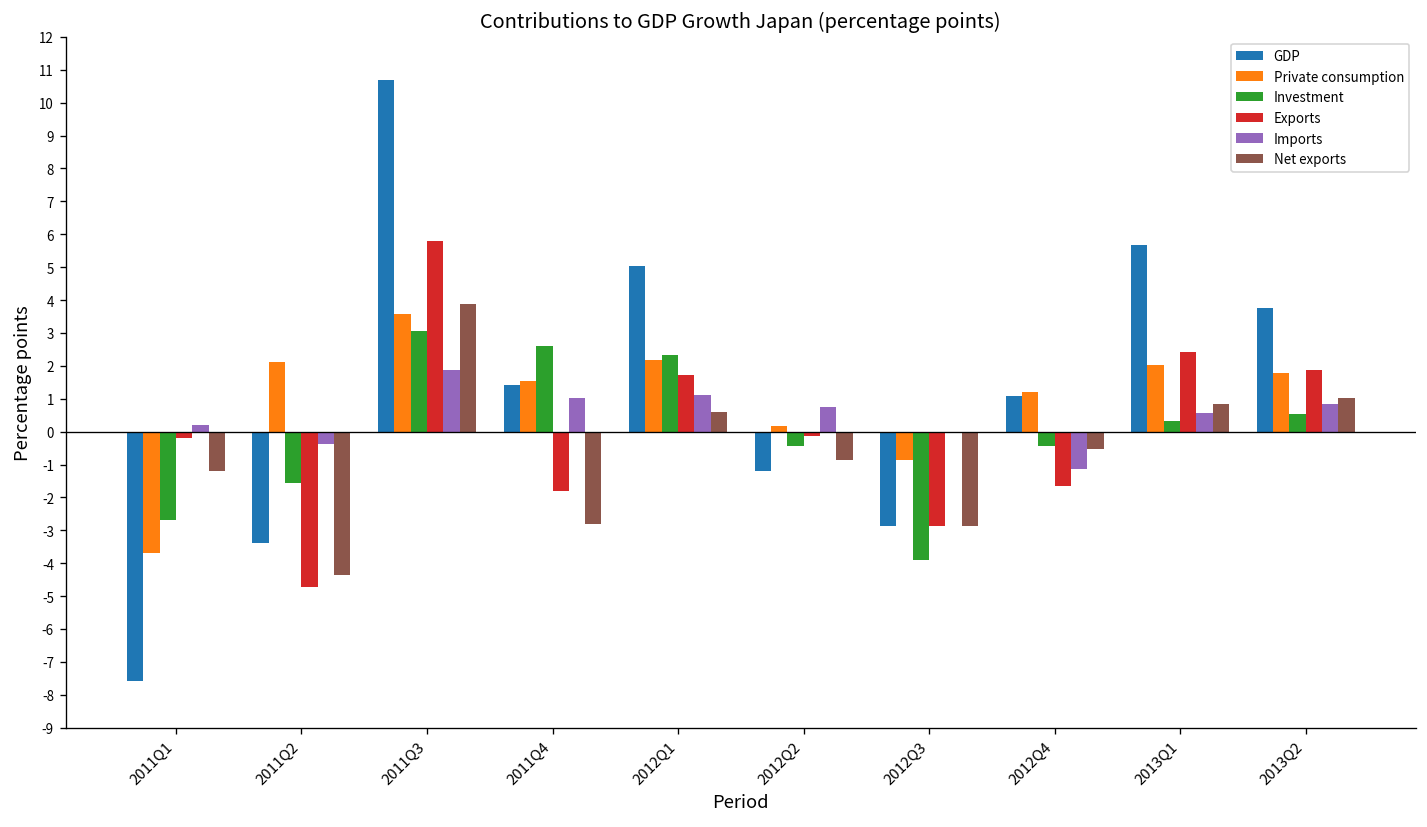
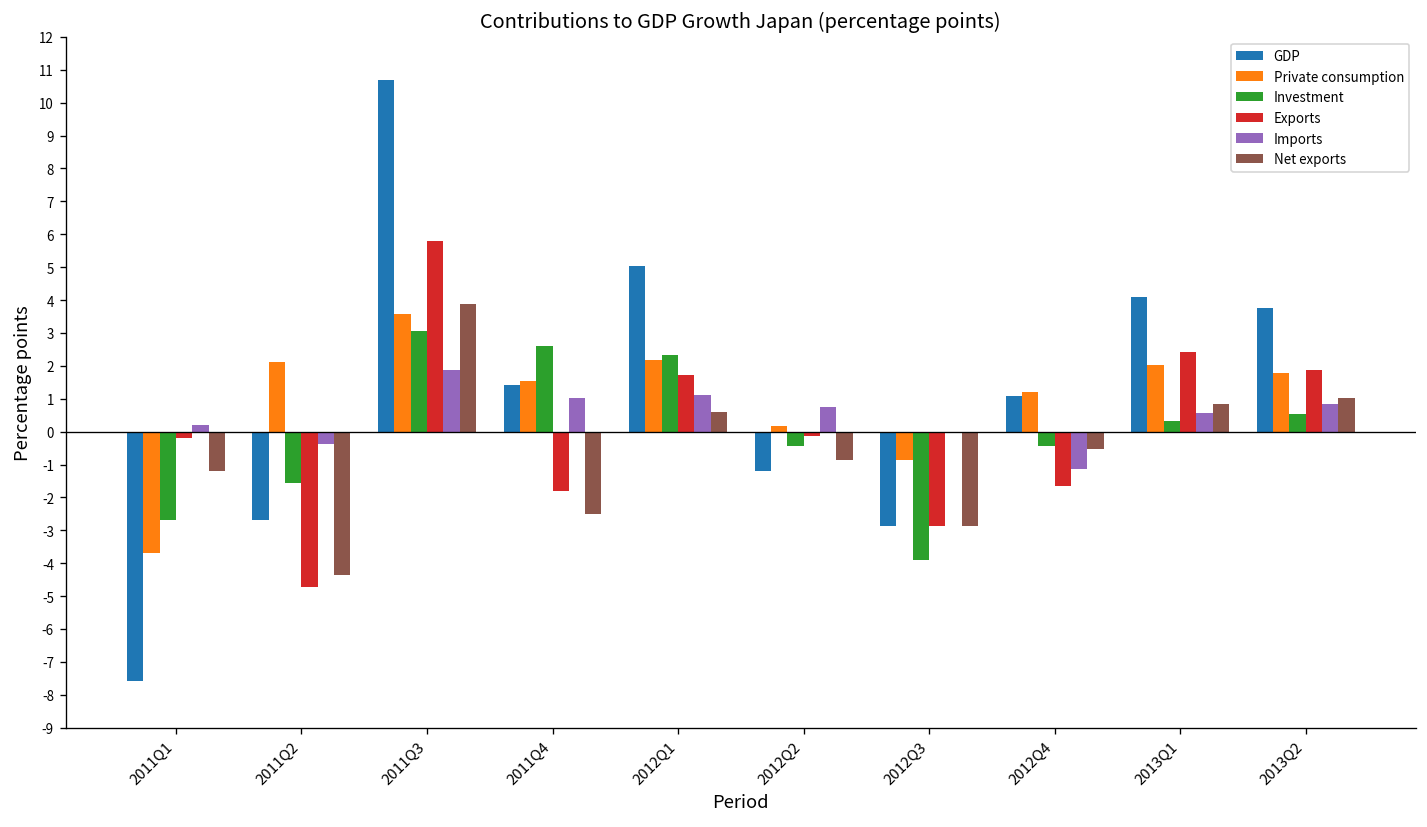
GDP, 2011Q2: -3.4 -> -2.7
Net exports, 2011Q4: -2.8 -> -2.5
GDP, 2013Q1: 5.7 -> 4.1
